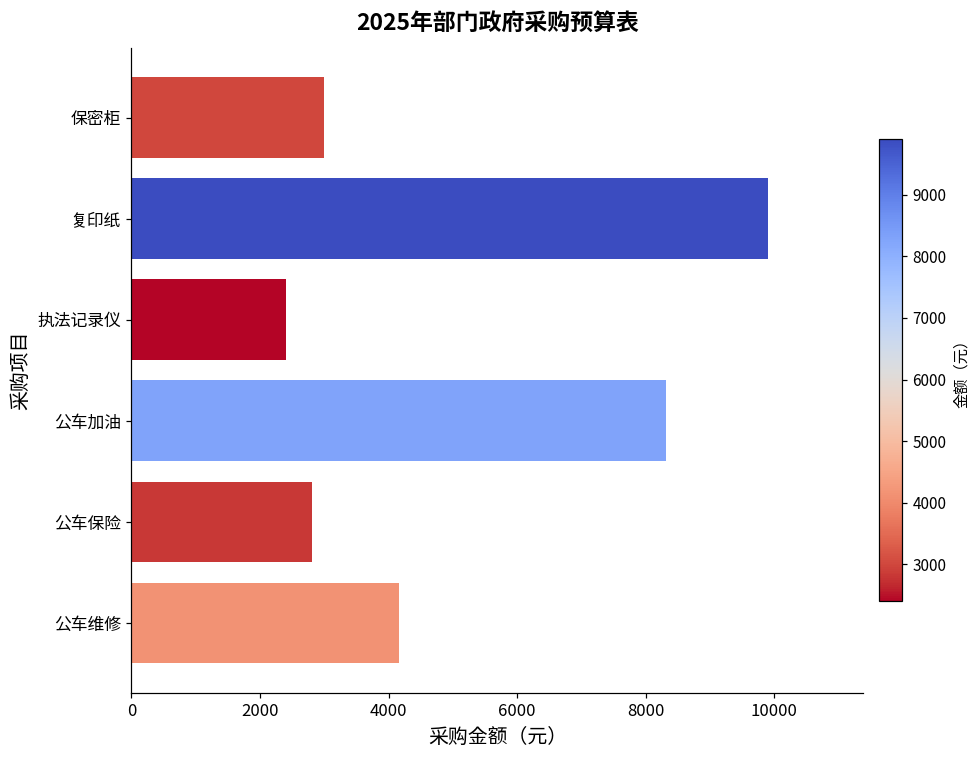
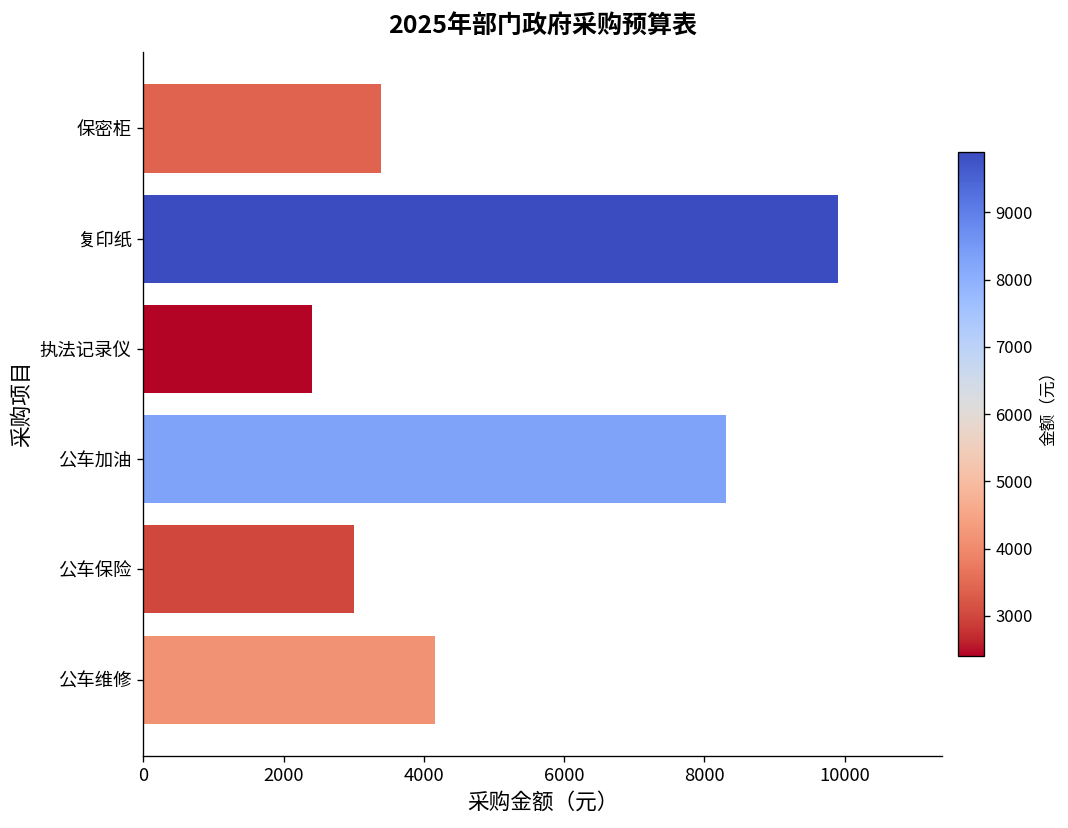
保密柜: 3000 -> 3400
公车保险: 2800 -> 3000
